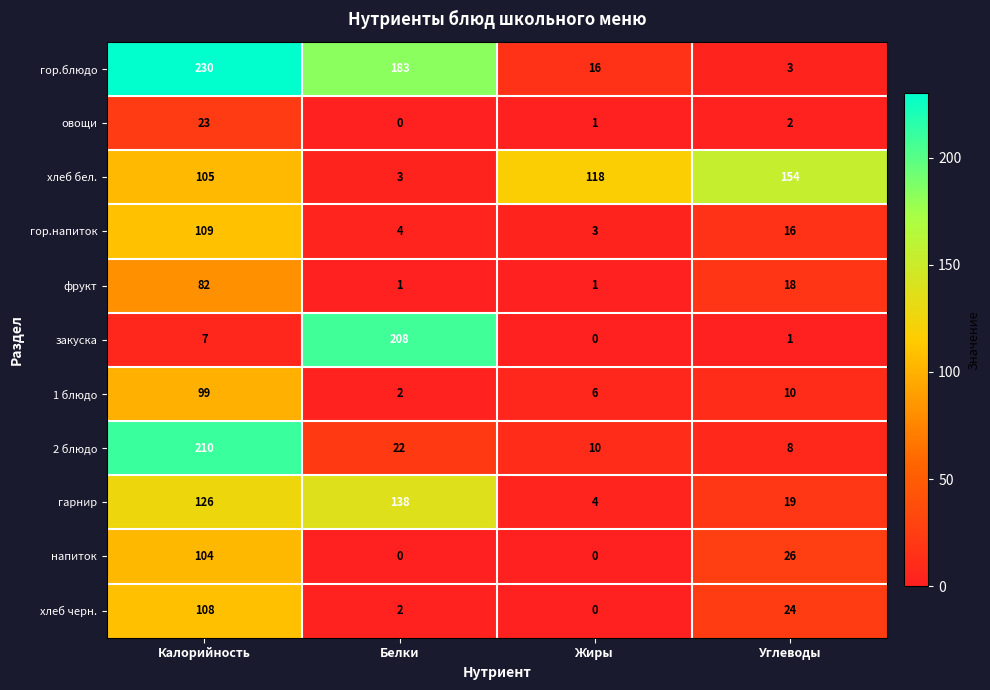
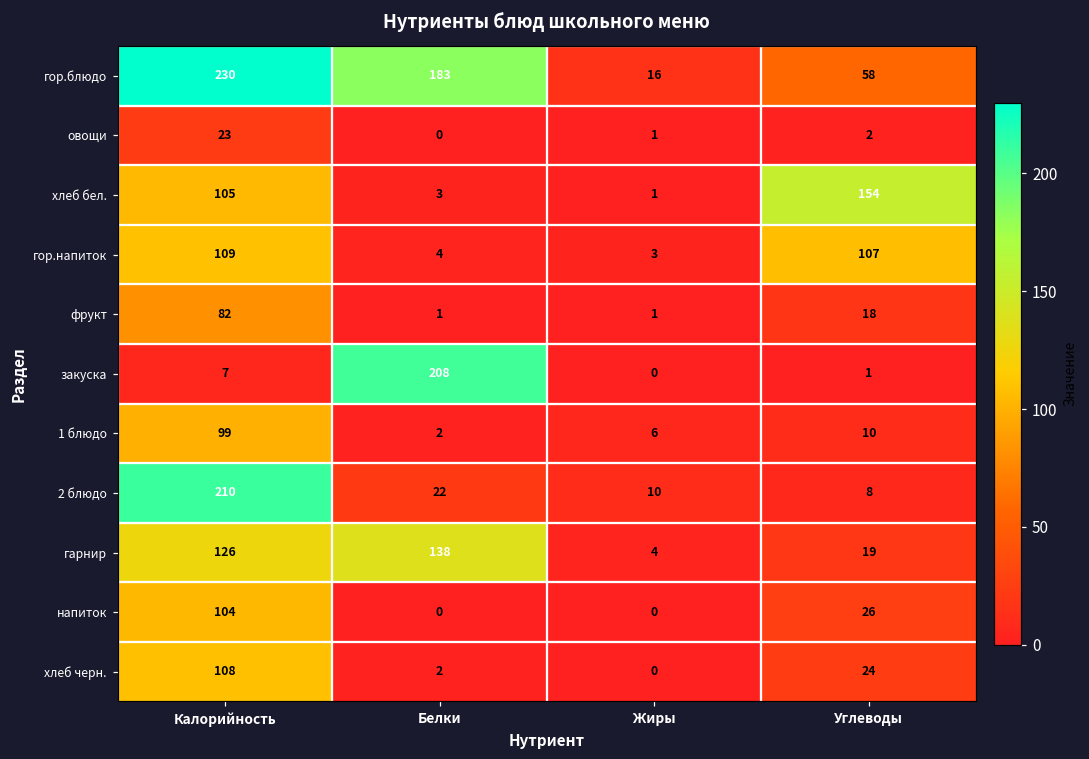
гор.блюдо, Углеводы: 3 -> 58
хлеб бел., Жиры: 118 -> 1
гор.напиток, Углеводы: 16 -> 107
